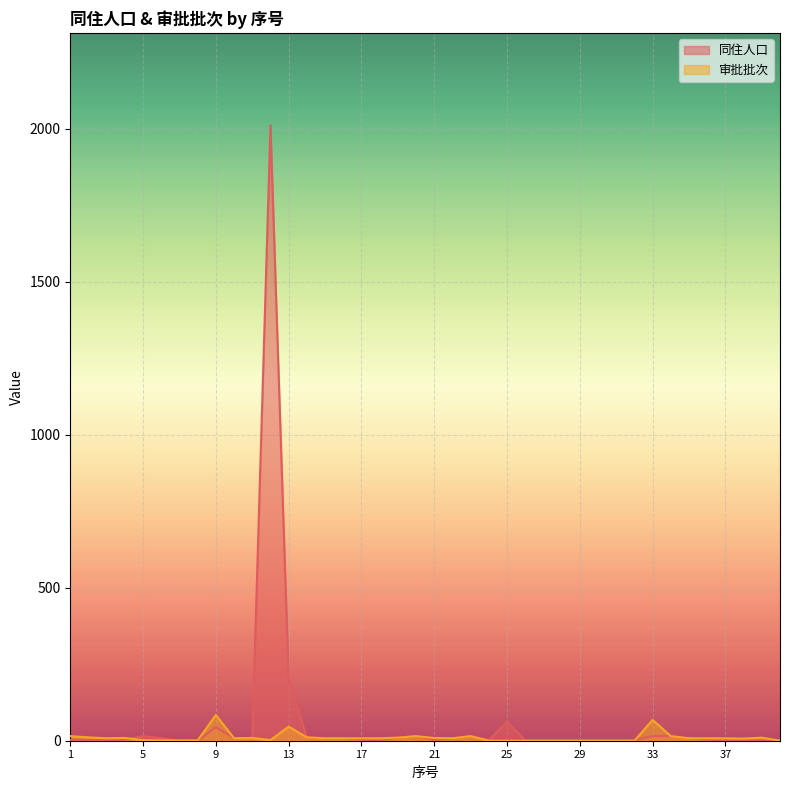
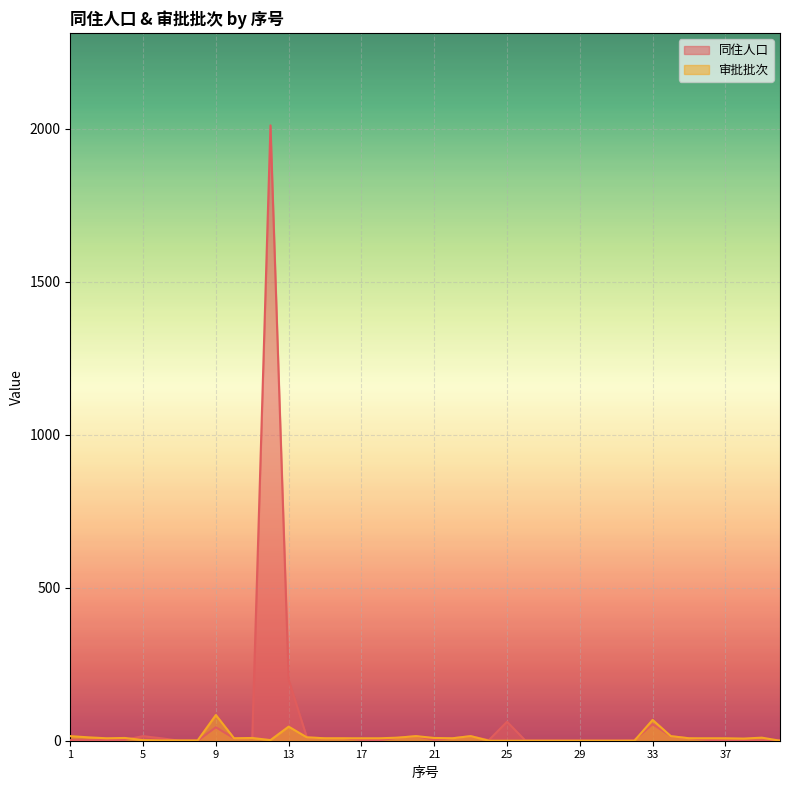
同住人口, 33: 20 -> 50
